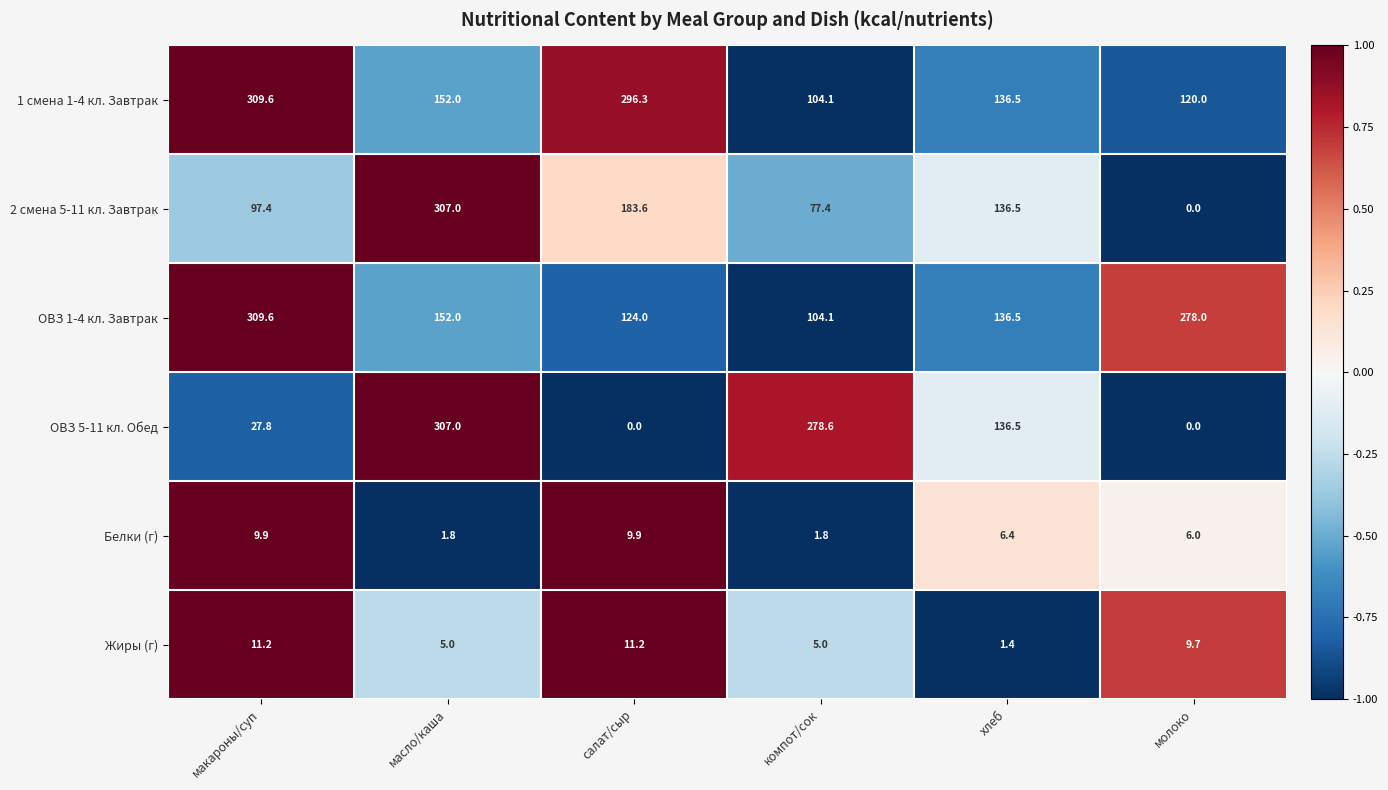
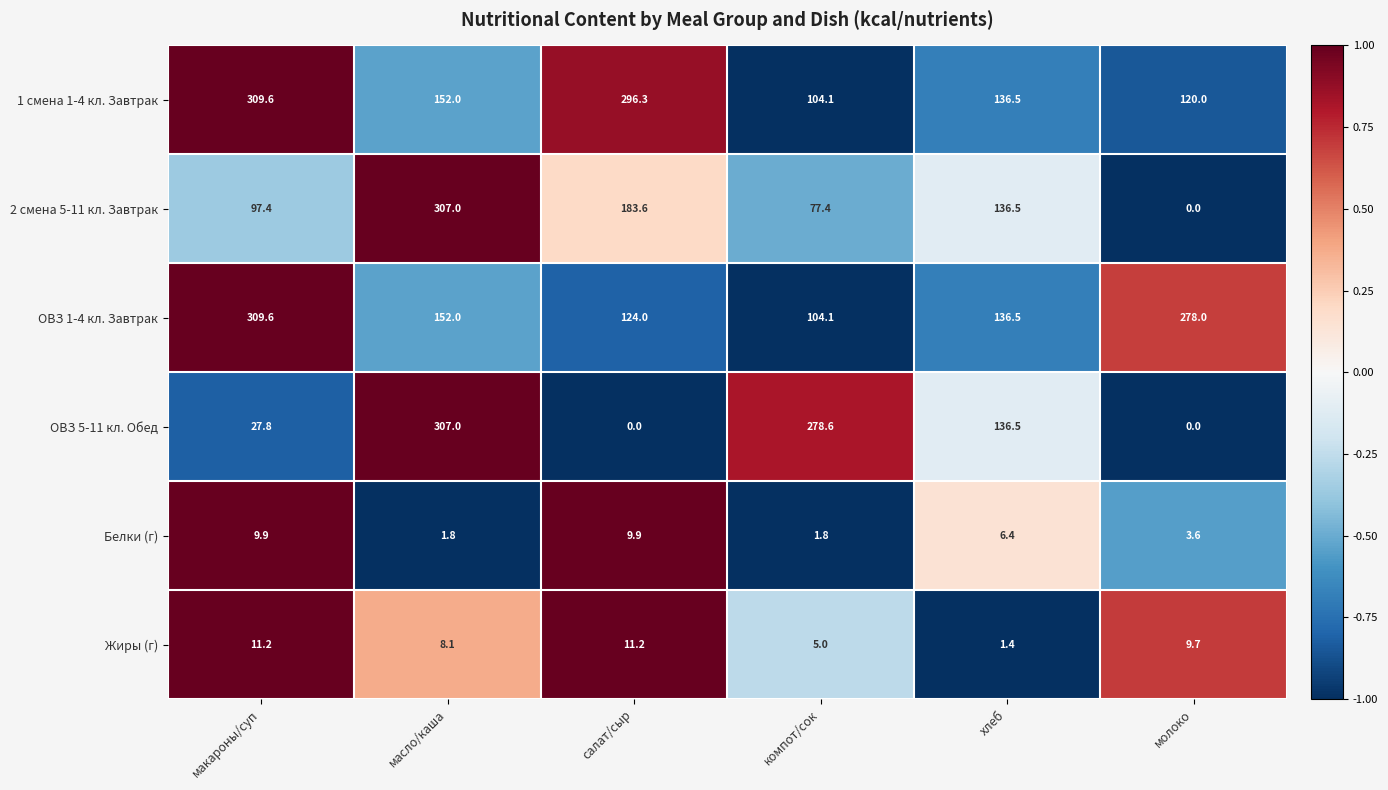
Белки (г), молоко: 6.0 -> 3.6
Жиры (г), масло/каша: 5.0 -> 8.1
